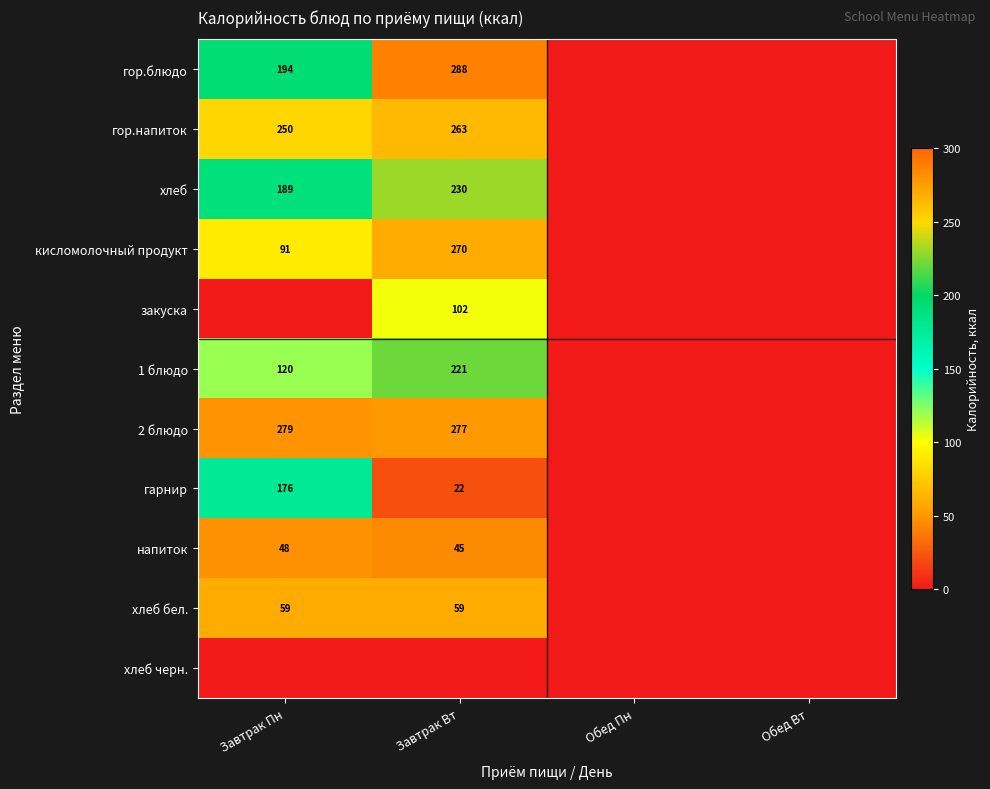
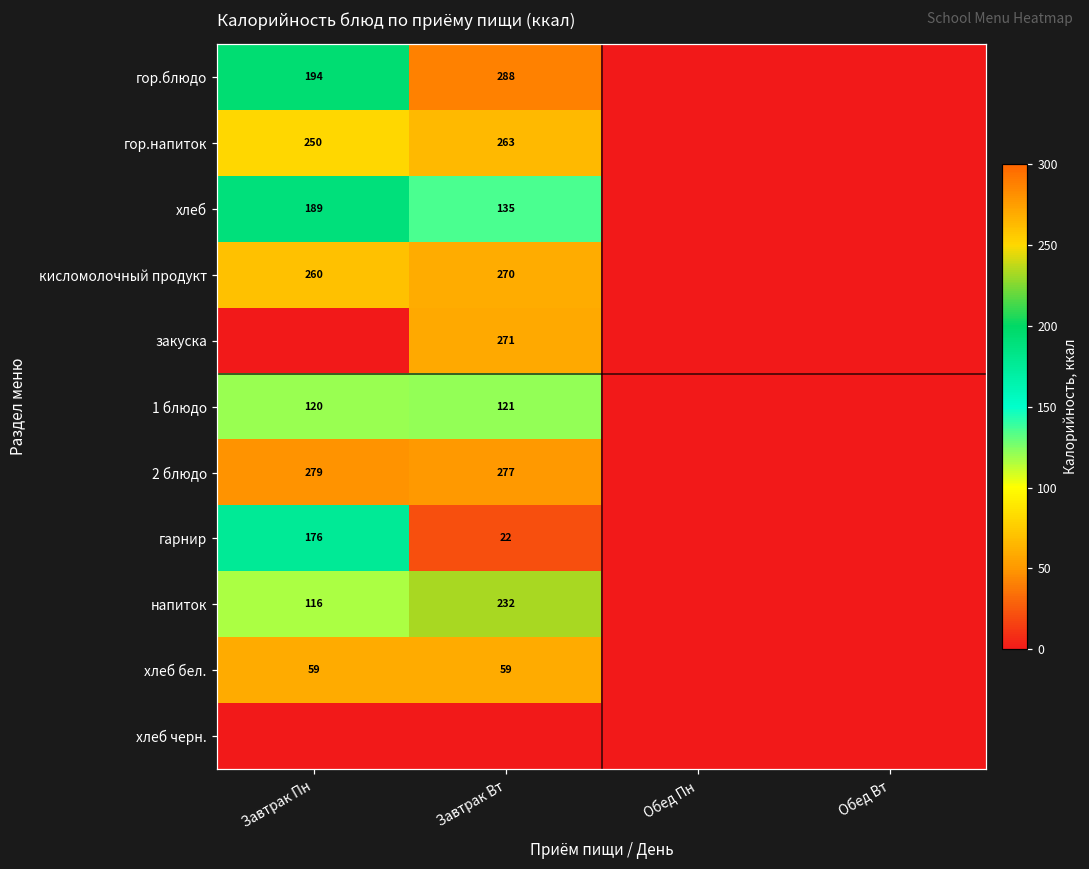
хлеб, Завтрак Вт: 230 -> 135
кисломолочный продукт, Завтрак Пн: 91 -> 260
закуска, Завтрак Вт: 102 -> 271
1 блюдо, Завтрак Вт: 221 -> 121
напиток, Завтрак Пн: 48 -> 116
напиток, Завтрак Вт: 45 -> 232
